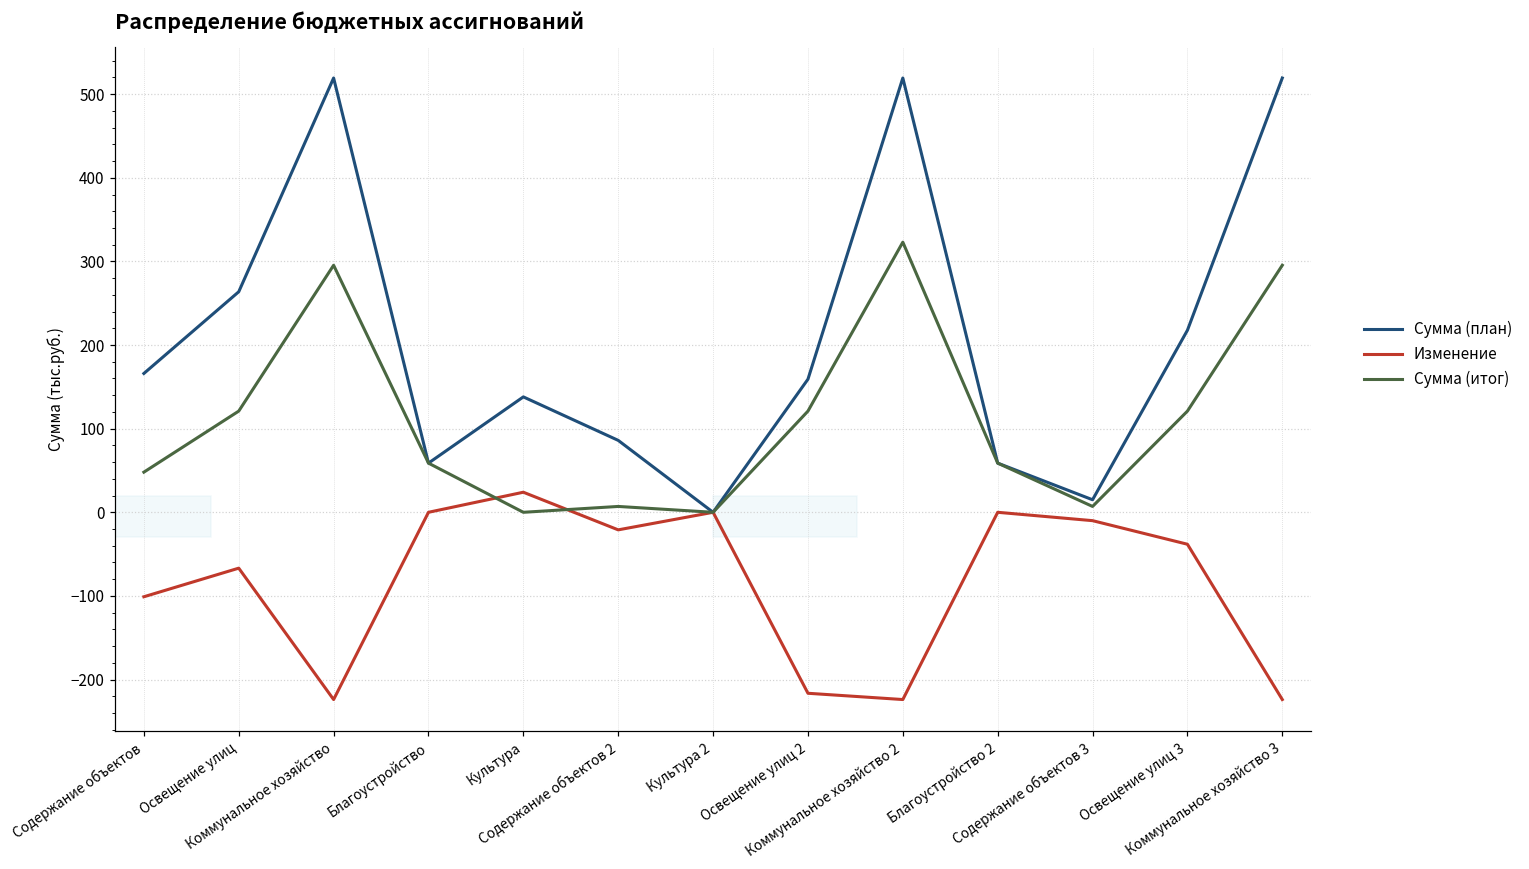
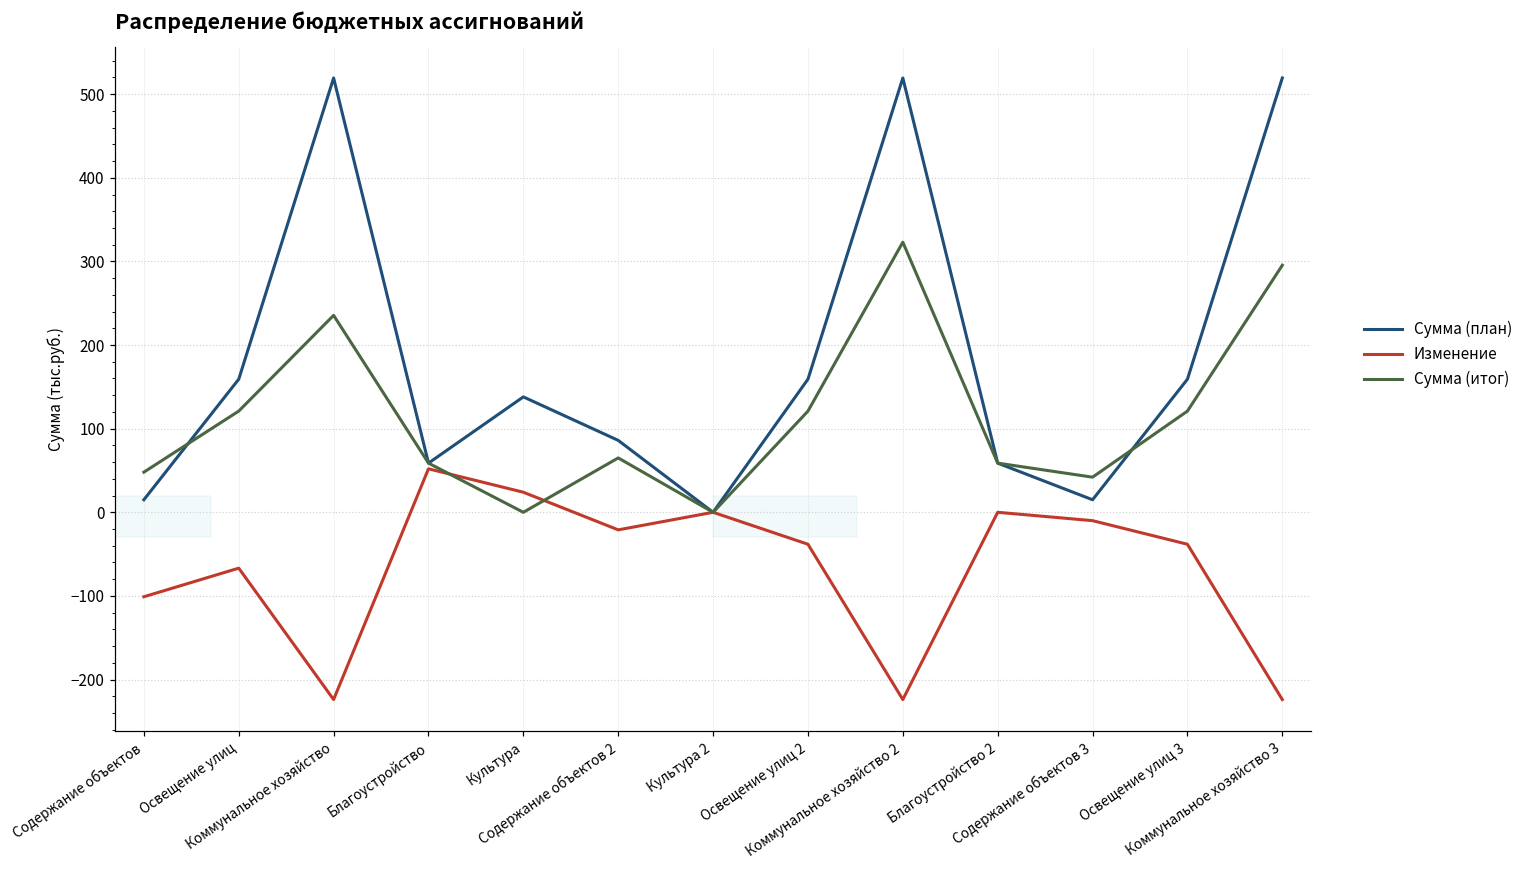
Сумма (план), Содержание объектов: 170 -> 20
Сумма (план), Освещение улиц: 260 -> 160
Сумма (итог), Коммунальное хозяйство: 300 -> 240
Изменение, Благоустройство: 0 -> 50
Сумма (итог), Содержание объектов 2: 10 -> 70
Изменение, Освещение улиц 2: -220 -> -40
Сумма (итог), Содержание объектов 3: 10 -> 40
Сумма (план), Освещение улиц 3: 220 -> 160
